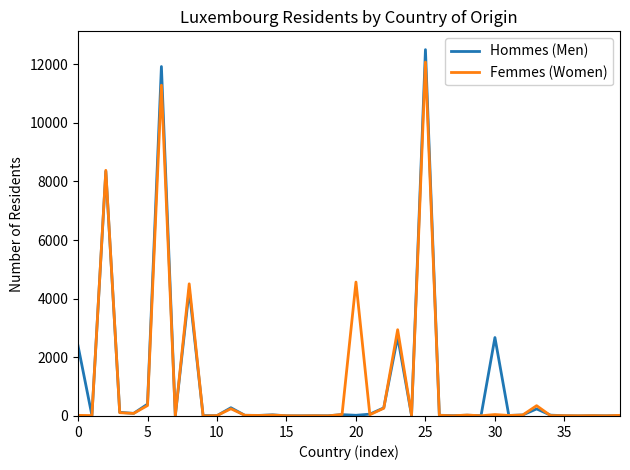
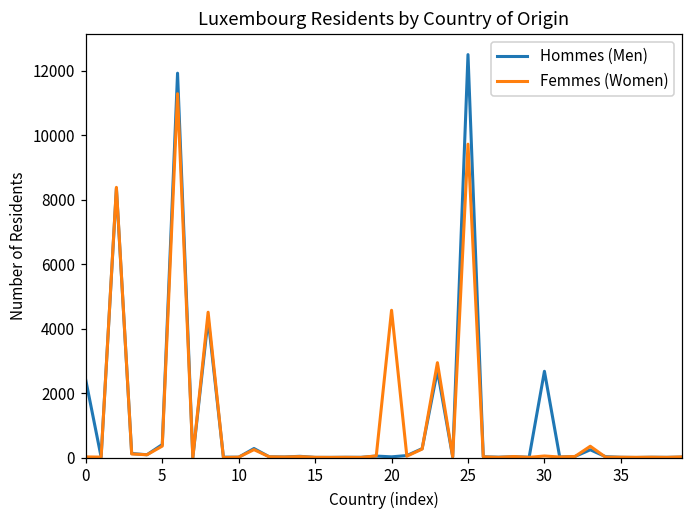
Femmes (Women), 25: 12100 -> 9700
